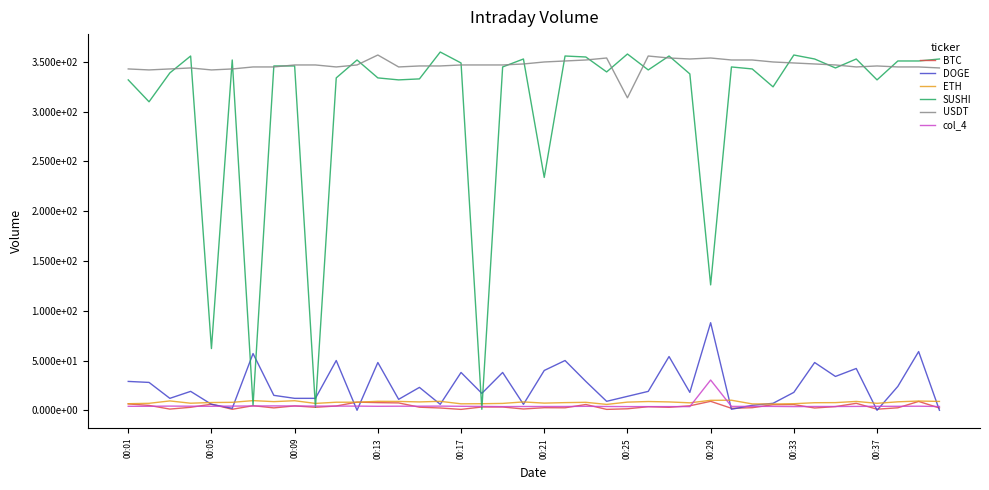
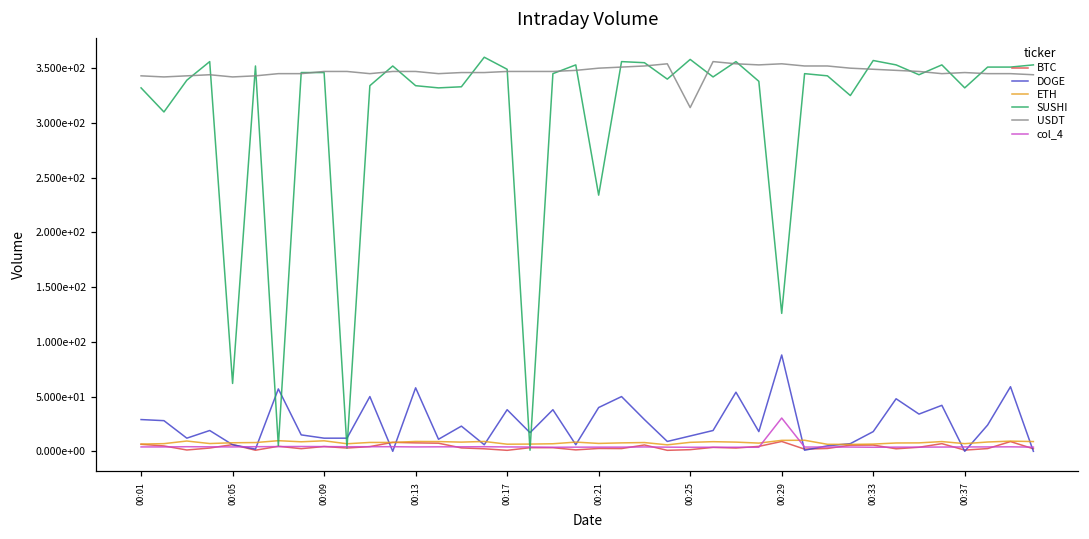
DOGE, 00:13: 50 -> 60
USDT, 00:13: 360 -> 350
